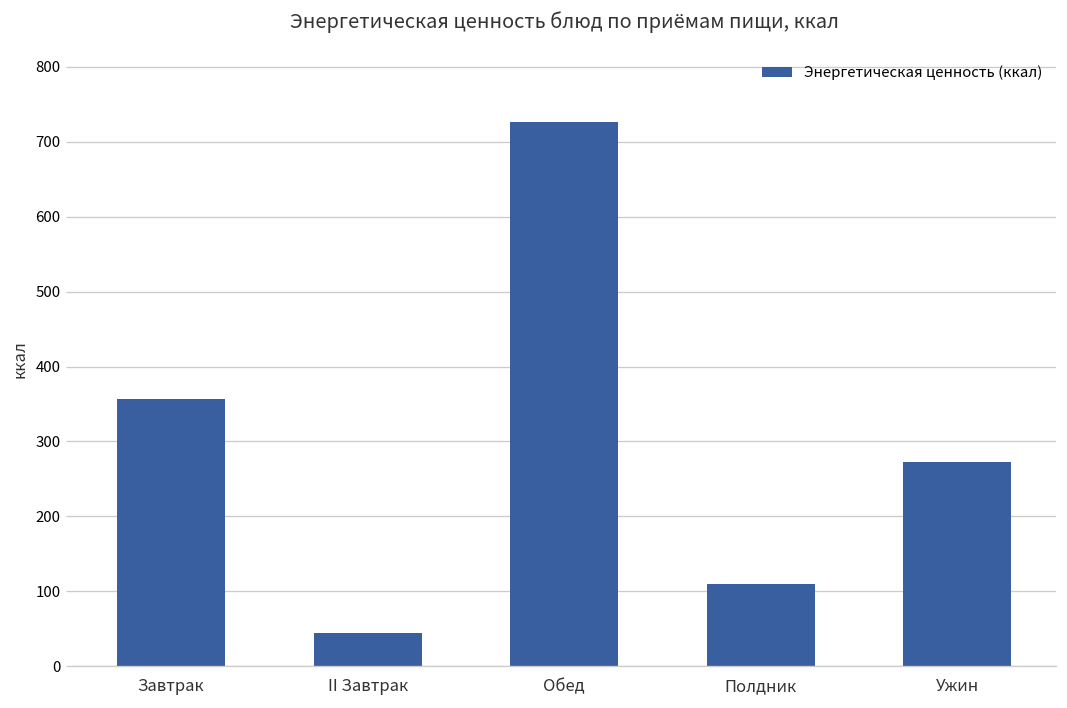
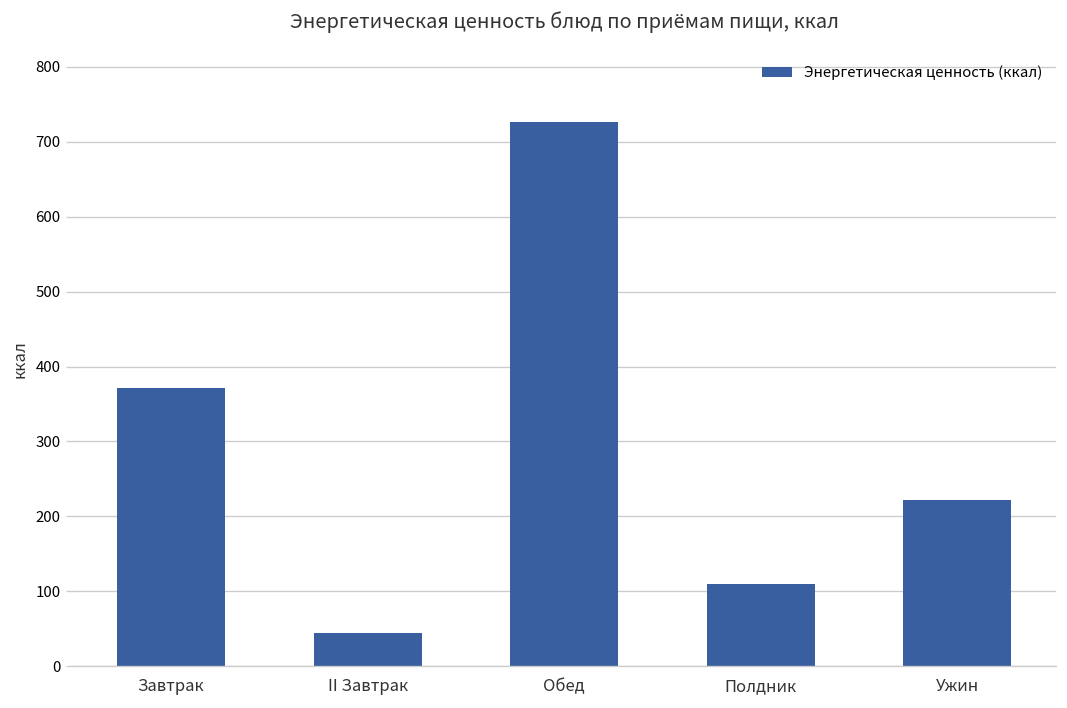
Завтрак: 360 -> 370
Ужин: 270 -> 220
